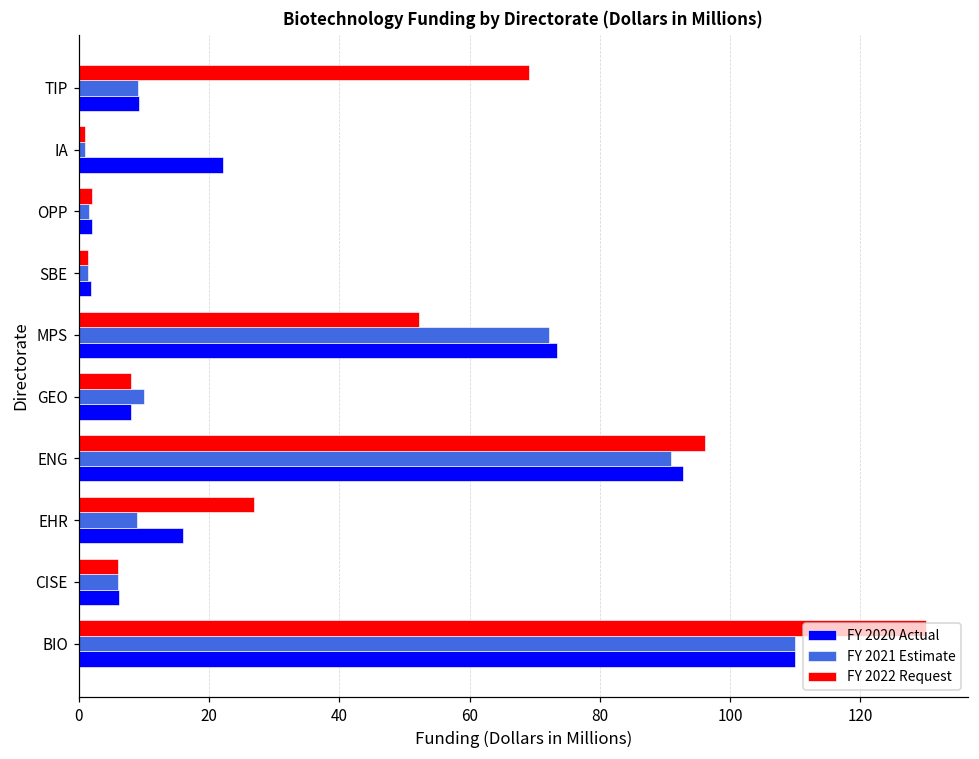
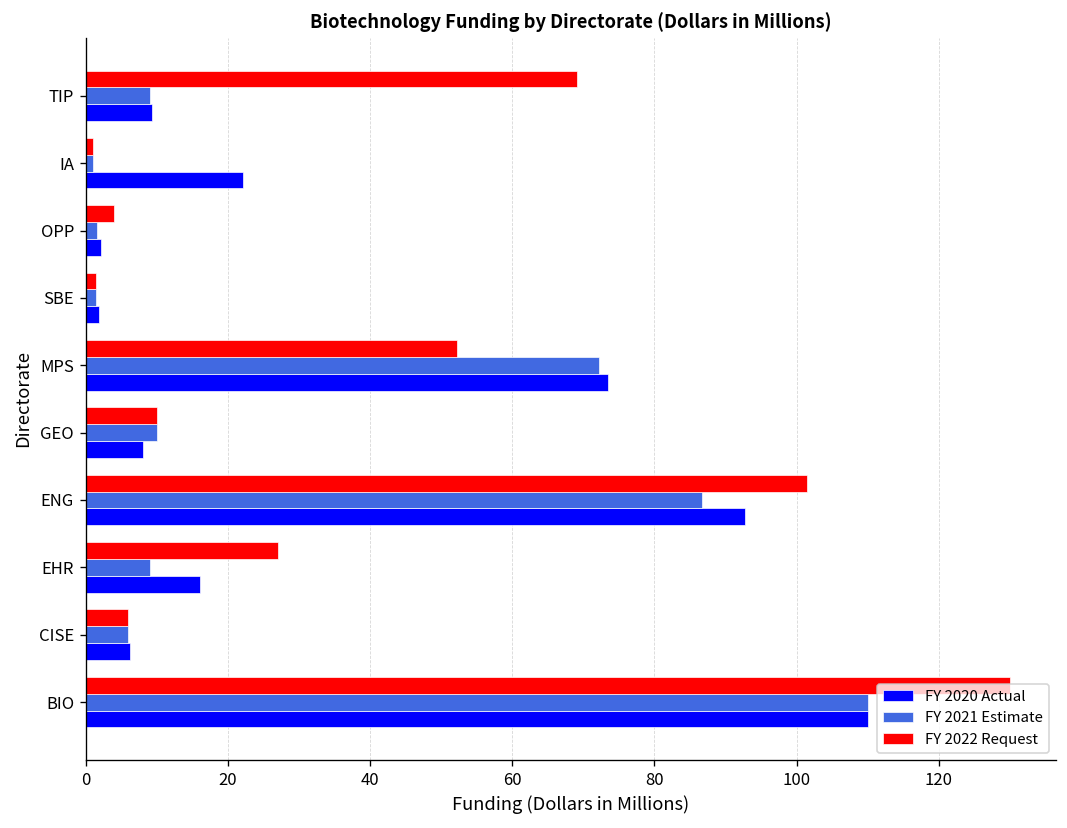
FY 2022 Request, OPP: 2 -> 4
FY 2022 Request, GEO: 8 -> 10
FY 2022 Request, ENG: 96 -> 102
FY 2021 Estimate, ENG: 91 -> 87
